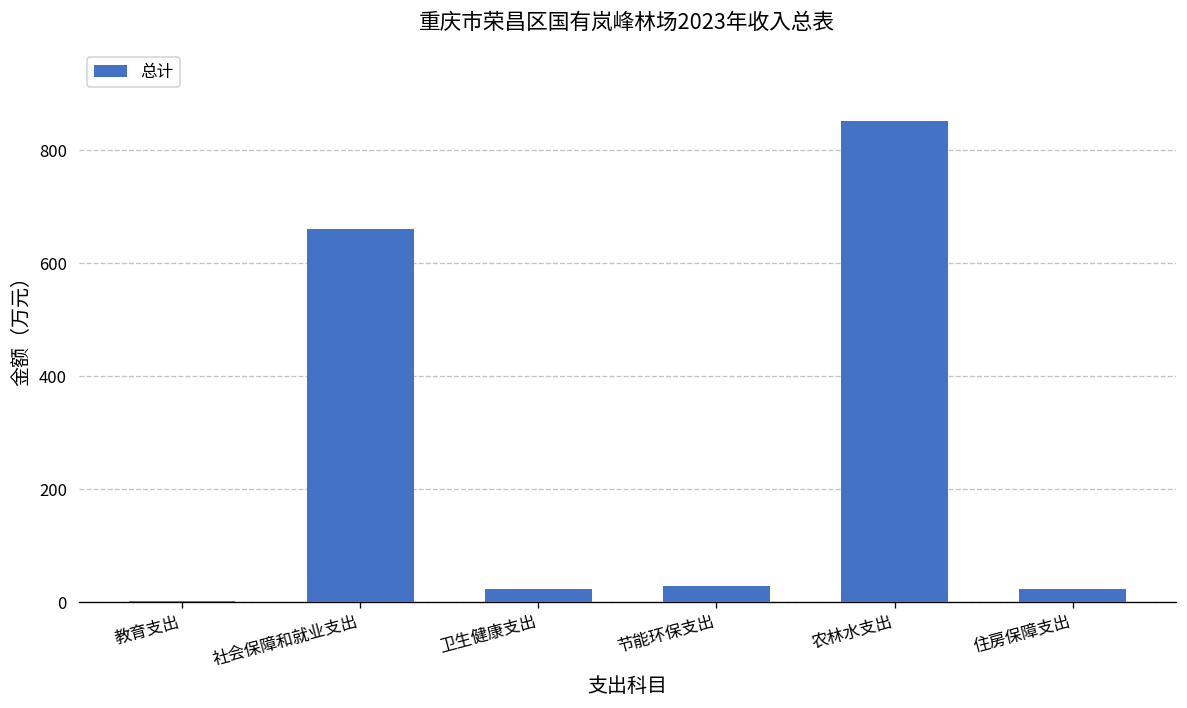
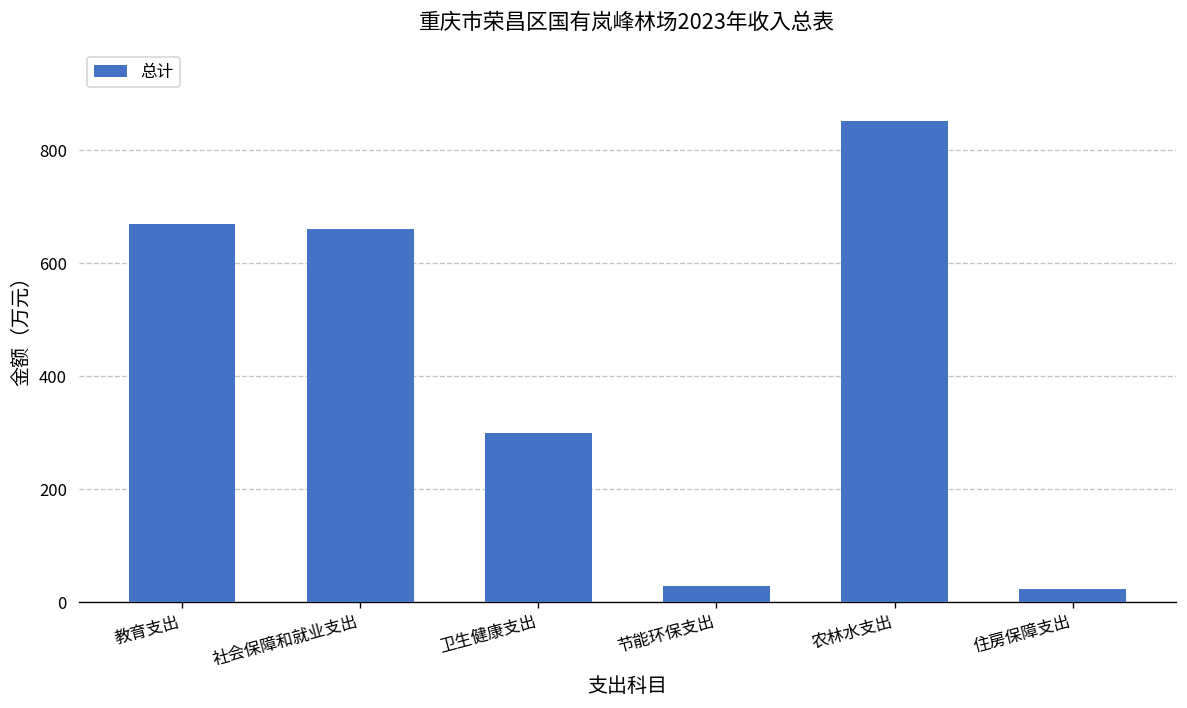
教育支出: 0 -> 670
卫生健康支出: 20 -> 300
